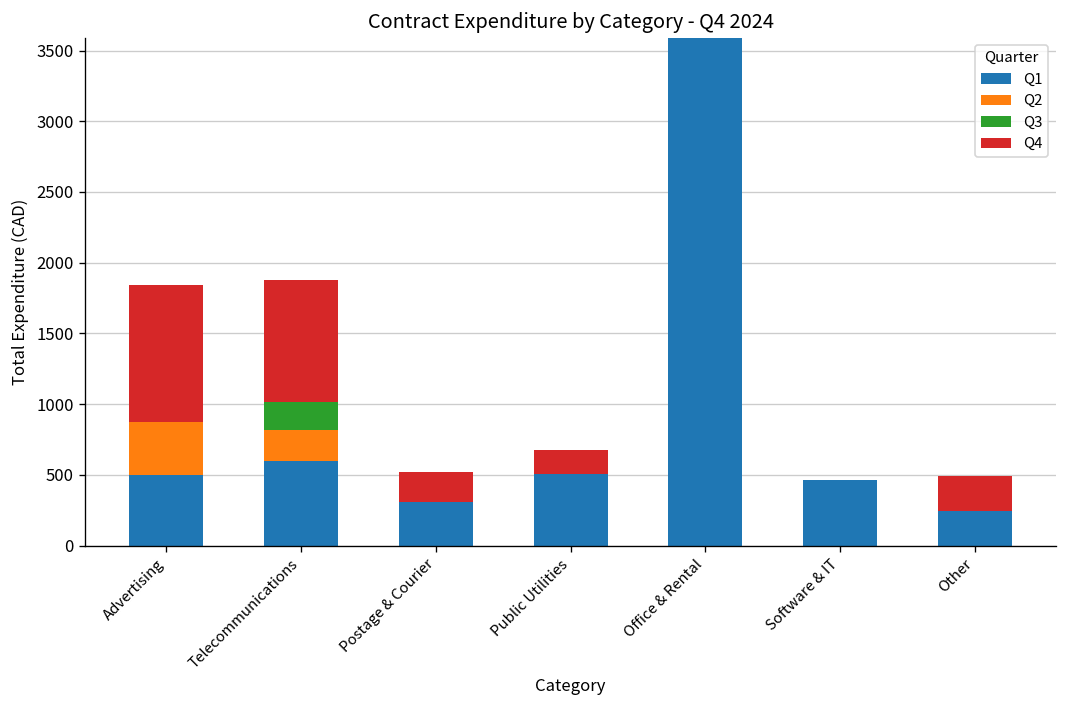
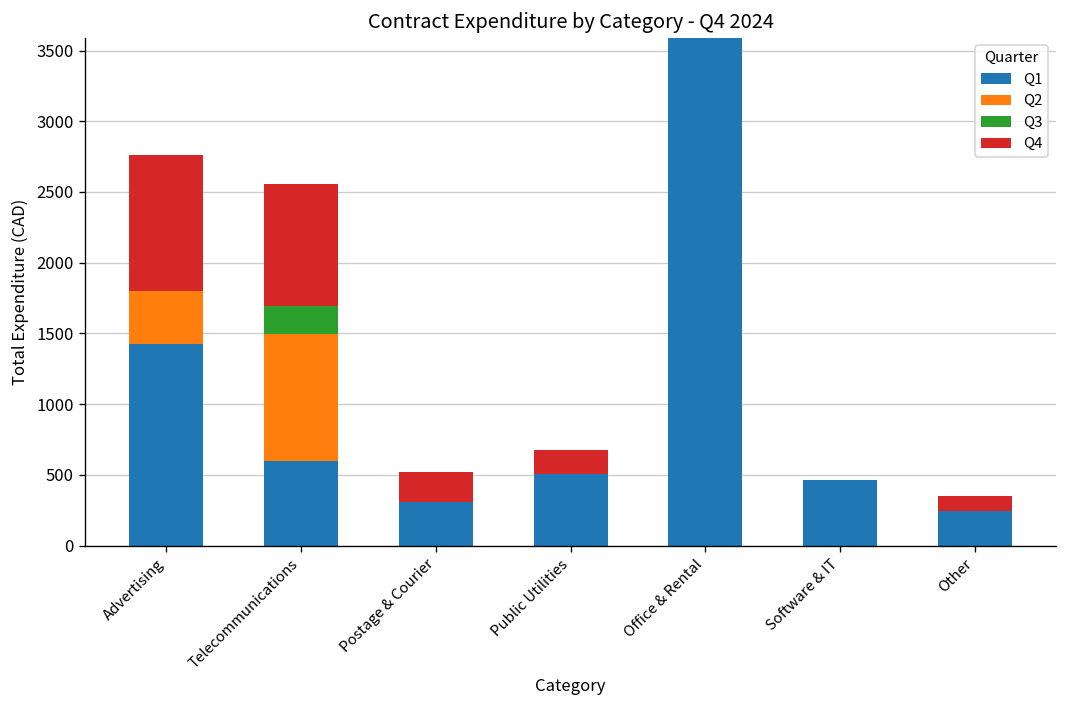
Q1, Advertising: 500 -> 1420
Q2, Telecommunications: 220 -> 900
Q4, Other: 250 -> 110
